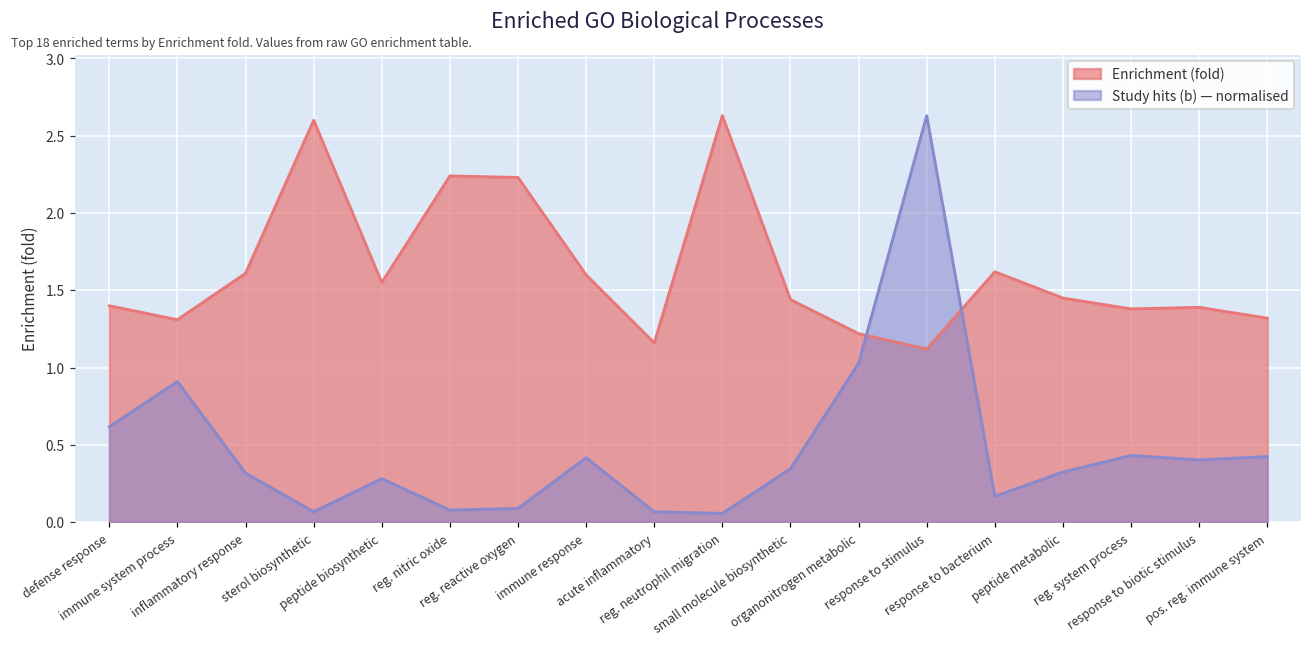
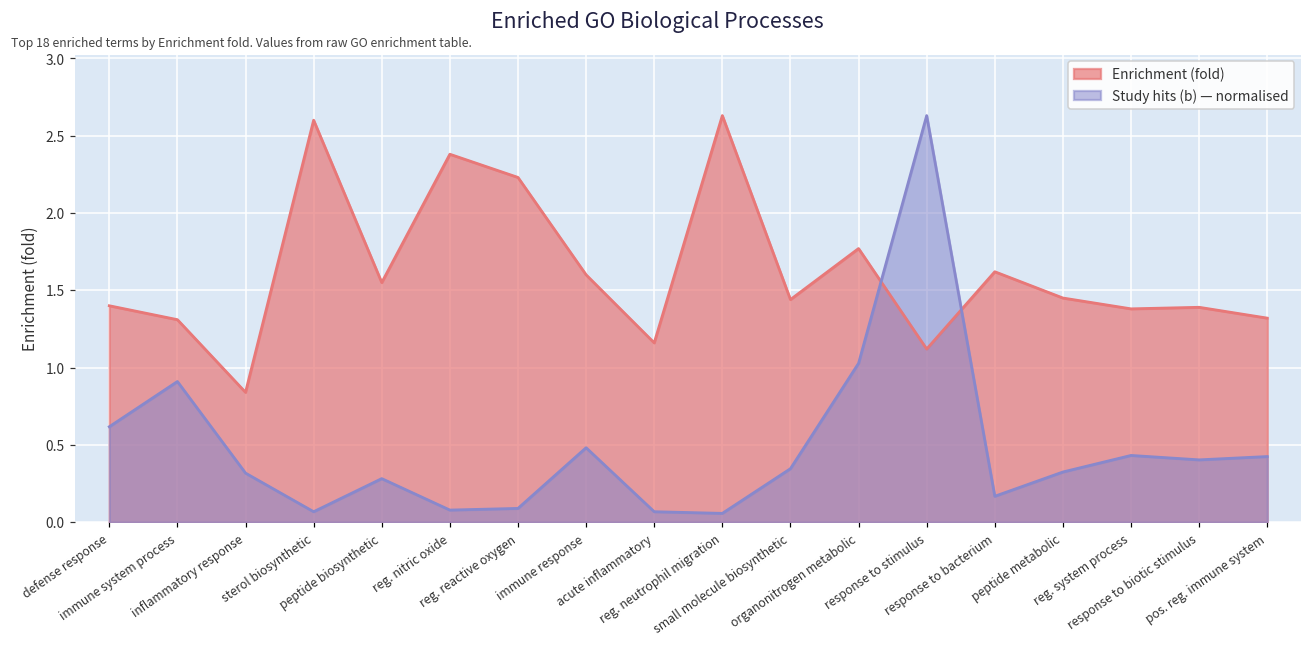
Enrichment (fold), inflammatory response: 1.61 -> 0.84
Enrichment (fold), reg. nitric oxide: 2.24 -> 2.38
Study hits (b) — normalised, immune response: 0.42 -> 0.48
Enrichment (fold), organonitrogen metabolic: 1.22 -> 1.77
